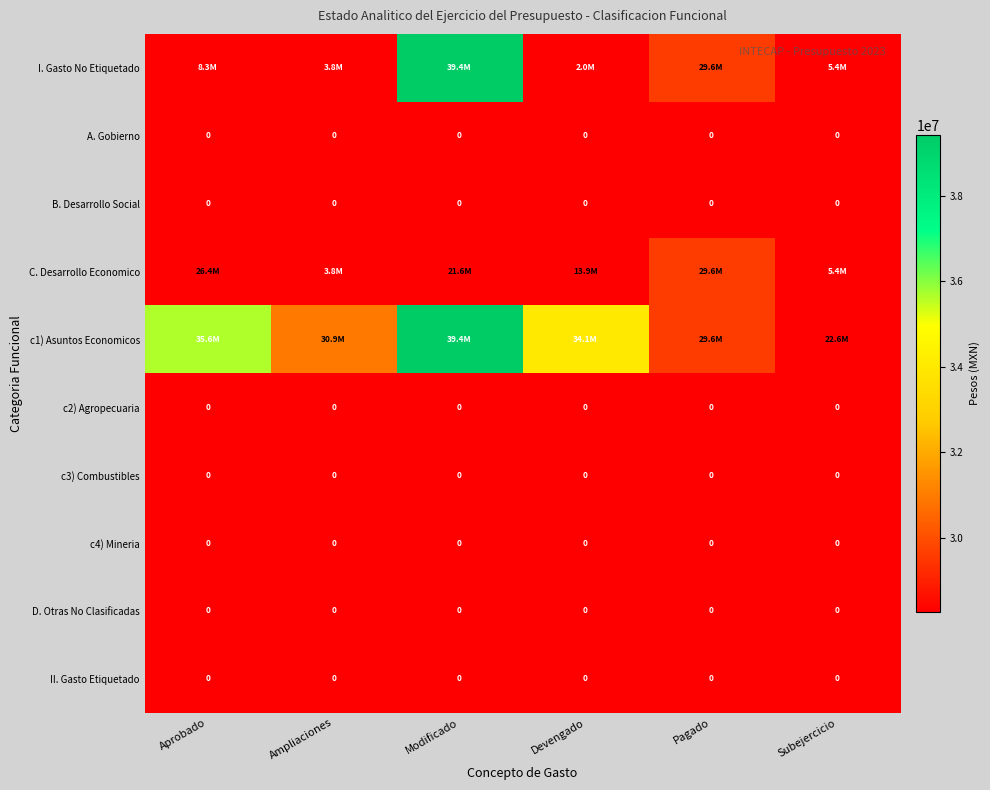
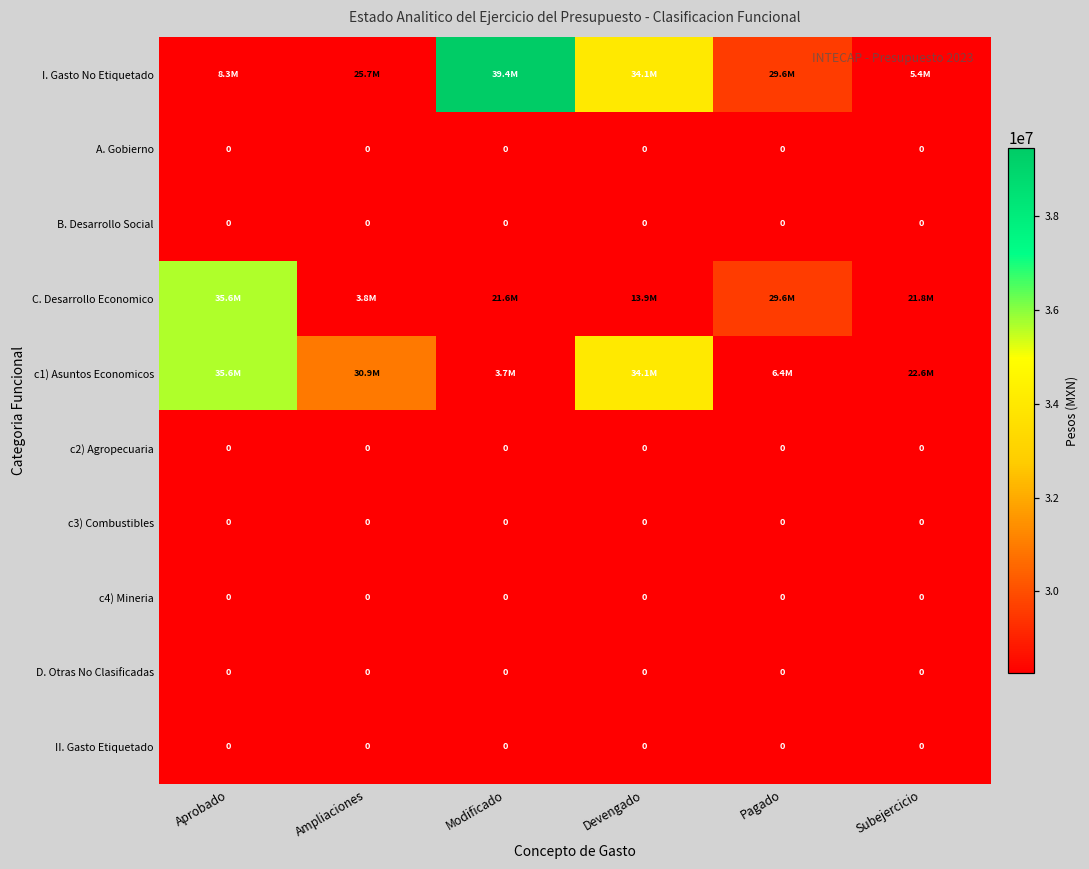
I. Gasto No Etiquetado, Ampliaciones: 3.8M -> 25.7M
I. Gasto No Etiquetado, Devengado: 2.0M -> 34.1M
C. Desarrollo Economico, Aprobado: 26.4M -> 35.6M
C. Desarrollo Economico, Subejercicio: 5.4M -> 21.8M
c1) Asuntos Economicos, Modificado: 39.4M -> 3.7M
c1) Asuntos Economicos, Pagado: 29.6M -> 6.4M
